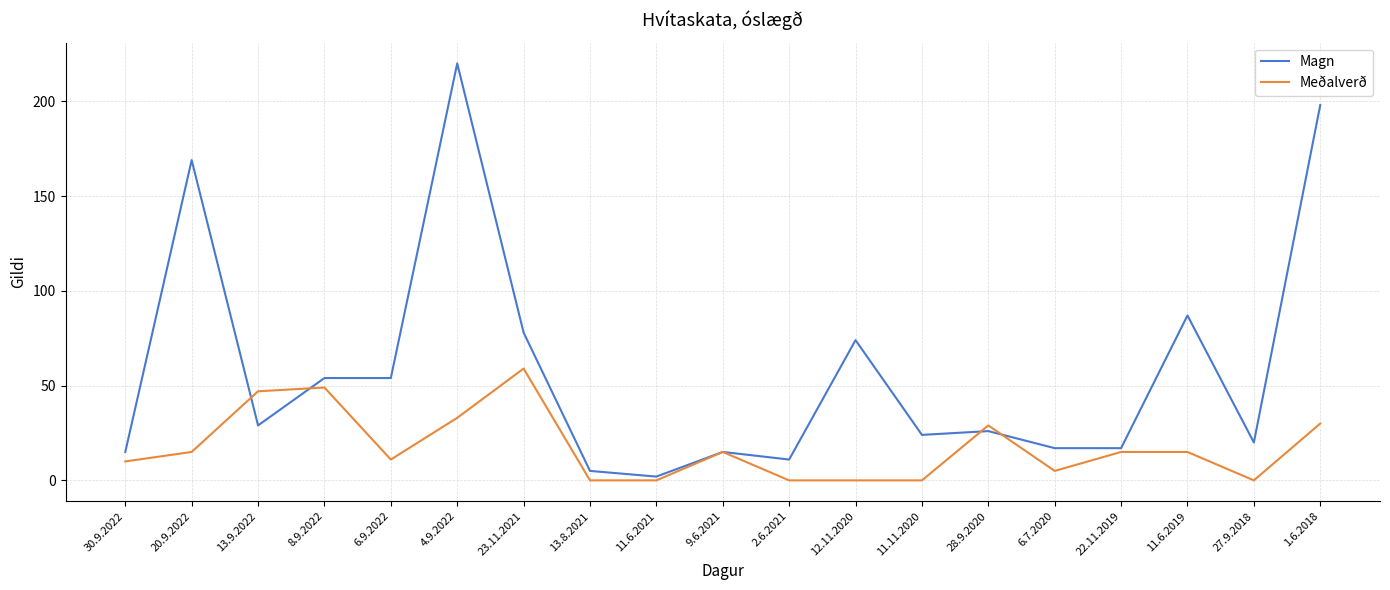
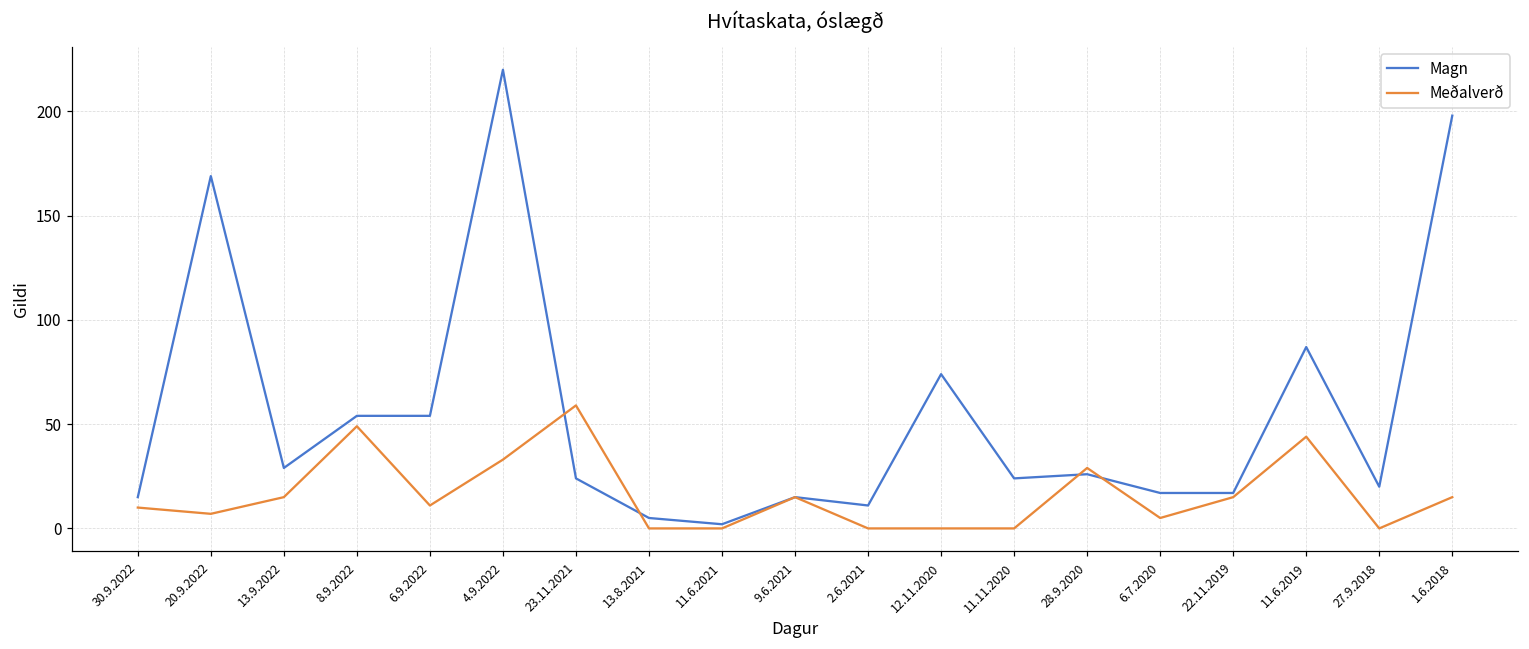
Meðalverð, 20.9.2022: 15 -> 7
Meðalverð, 13.9.2022: 47 -> 15
Magn, 23.11.2021: 78 -> 24
Meðalverð, 11.6.2019: 15 -> 44
Meðalverð, 1.6.2018: 30 -> 15
